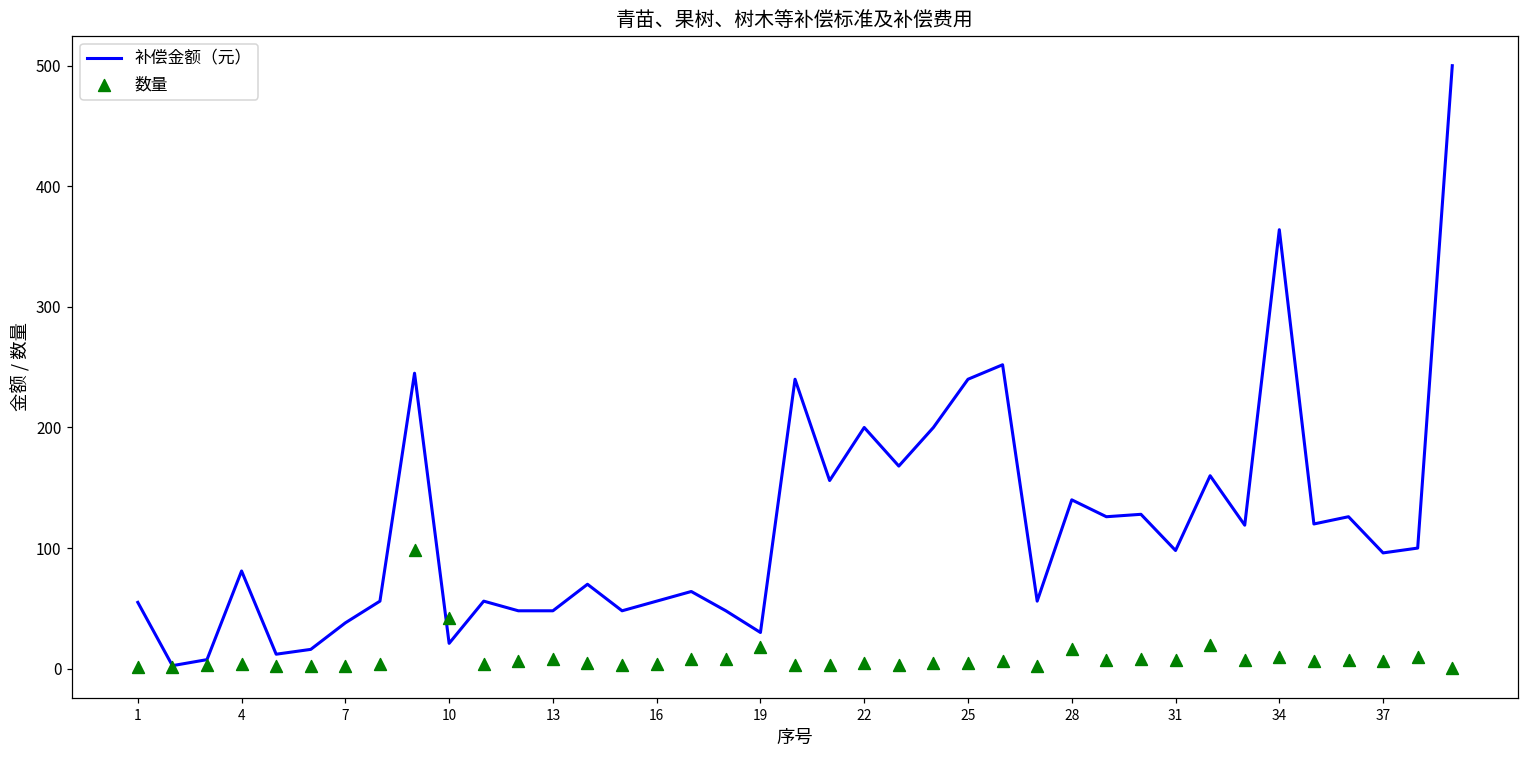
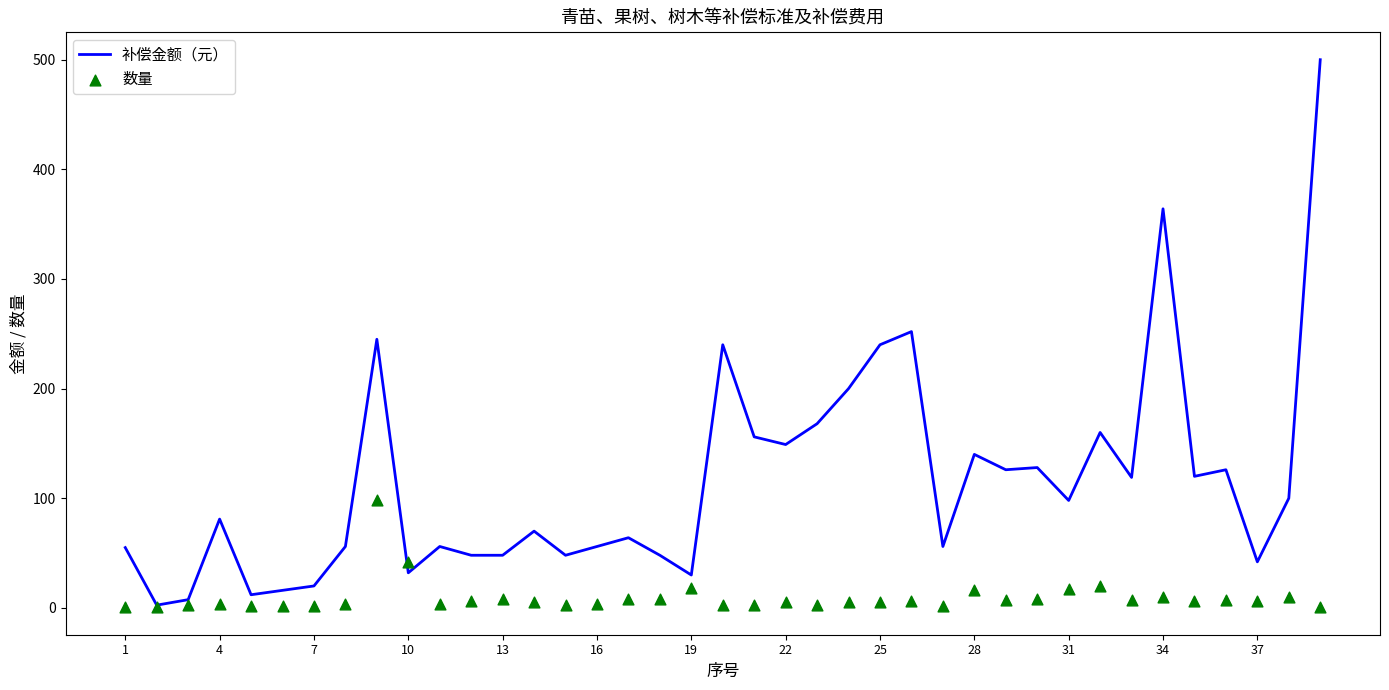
补偿金额（元）, 7: 38 -> 20
补偿金额（元）, 10: 21 -> 32
补偿金额（元）, 22: 200 -> 149
数量, 31: 7 -> 17
补偿金额（元）, 37: 96 -> 42
